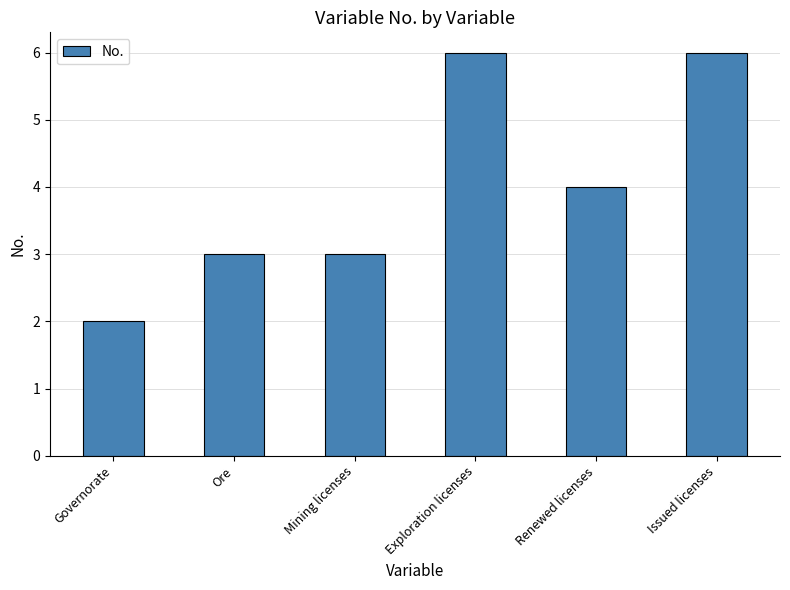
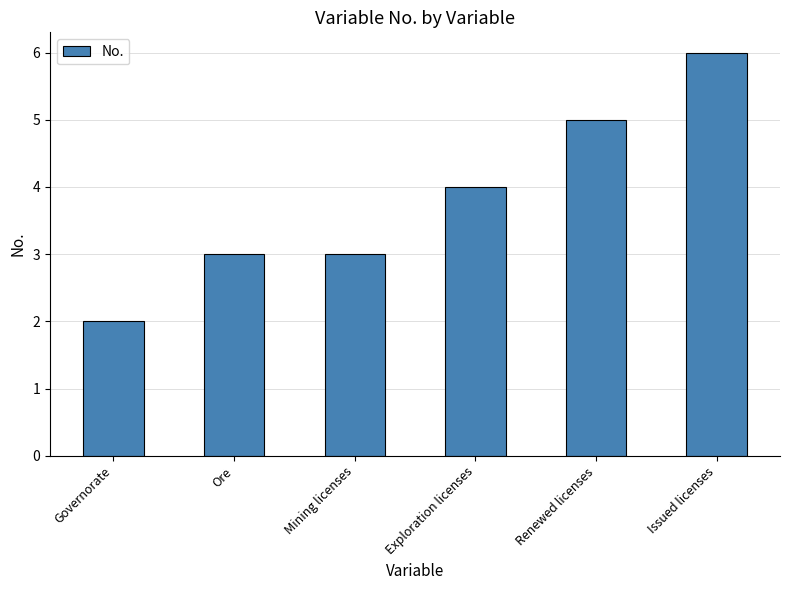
Exploration licenses: 6 -> 4
Renewed licenses: 4 -> 5
